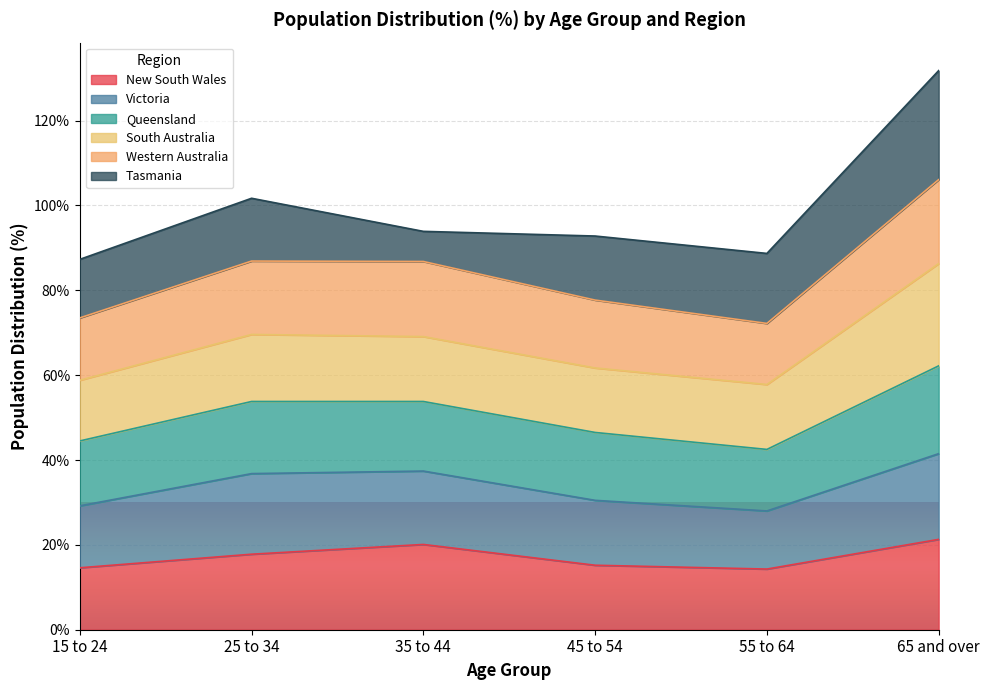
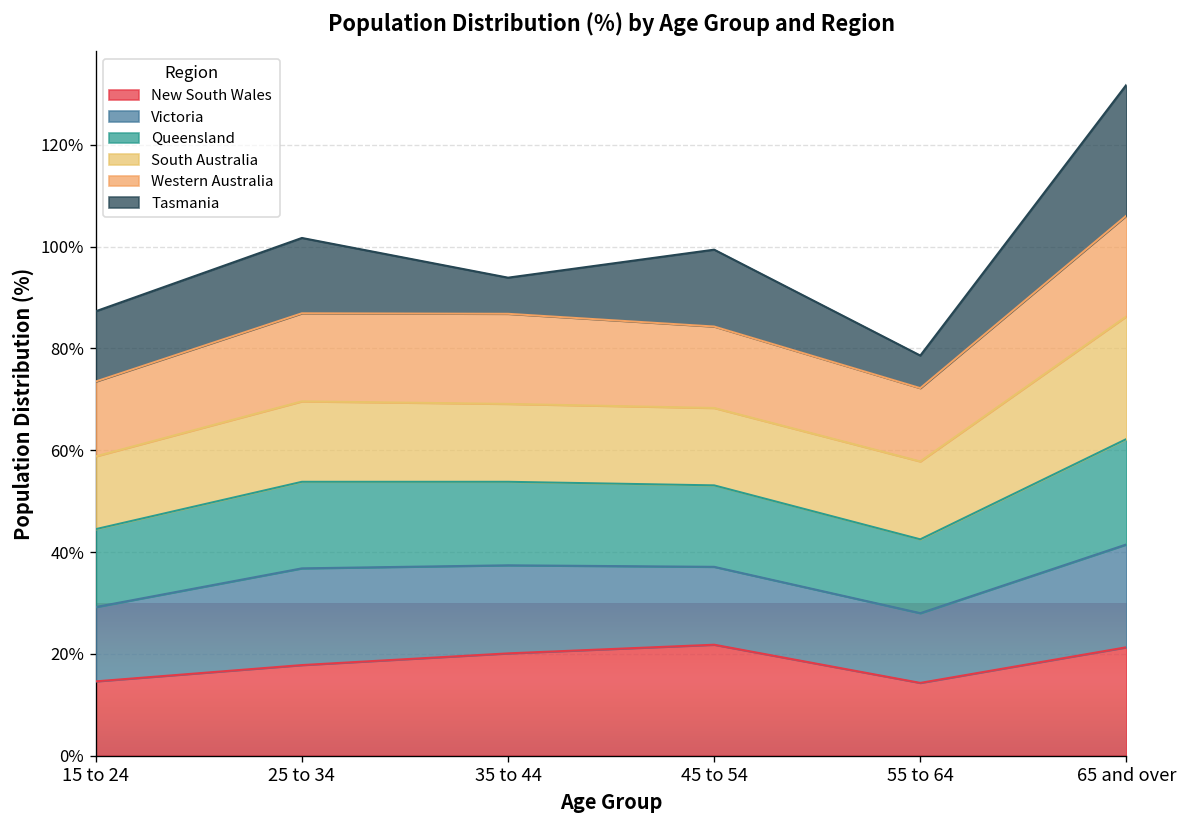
New South Wales, 45 to 54: 15% -> 22%
Tasmania, 55 to 64: 17% -> 6%
